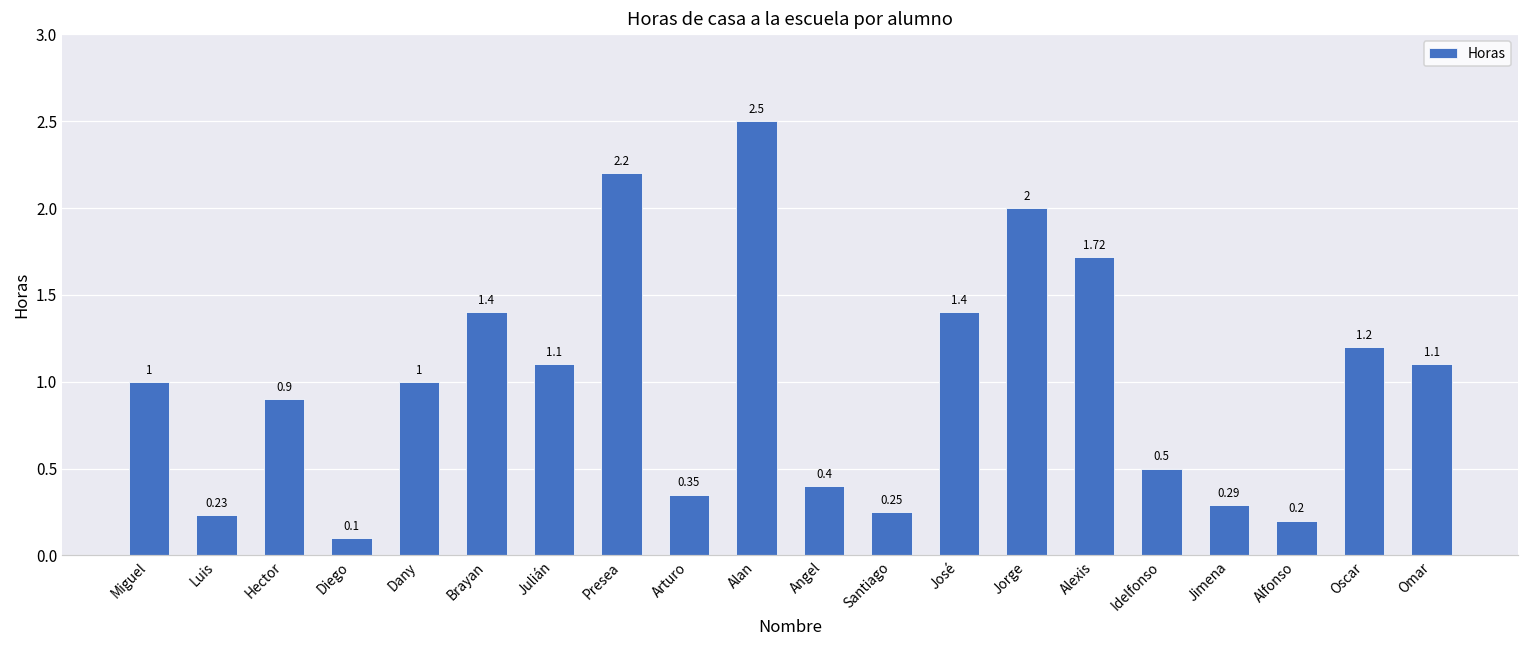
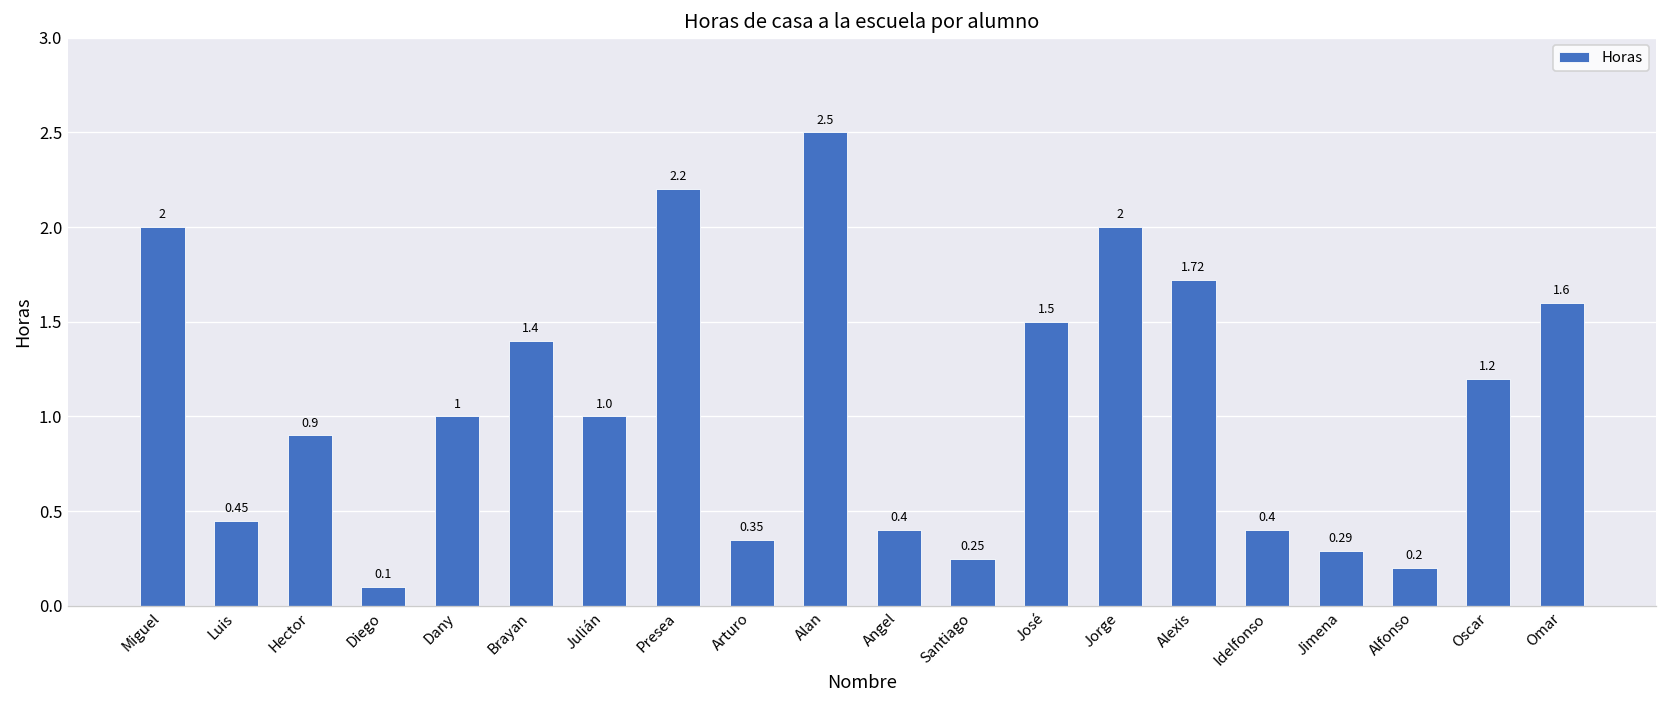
Miguel: 1 -> 2
Luis: 0.23 -> 0.45
Julián: 1.1 -> 1.0
José: 1.4 -> 1.5
Idelfonso: 0.5 -> 0.4
Omar: 1.1 -> 1.6
